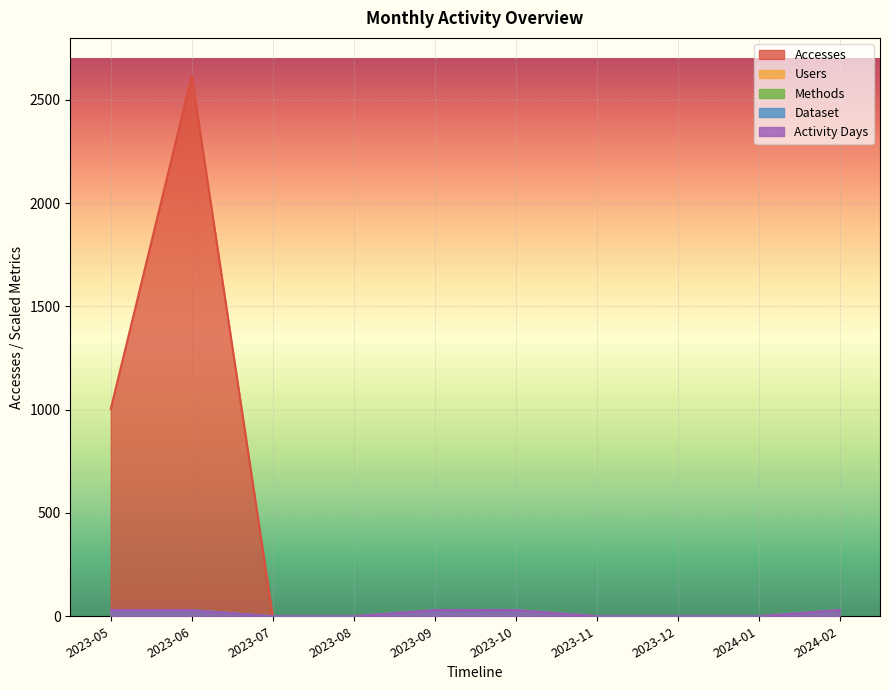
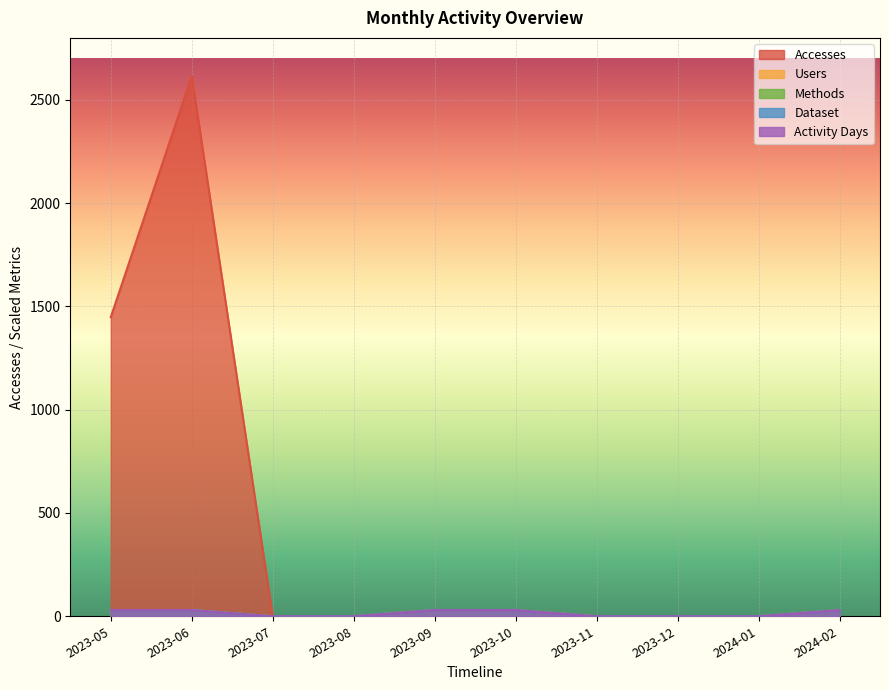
Accesses, 2023-05: 1000 -> 1450
